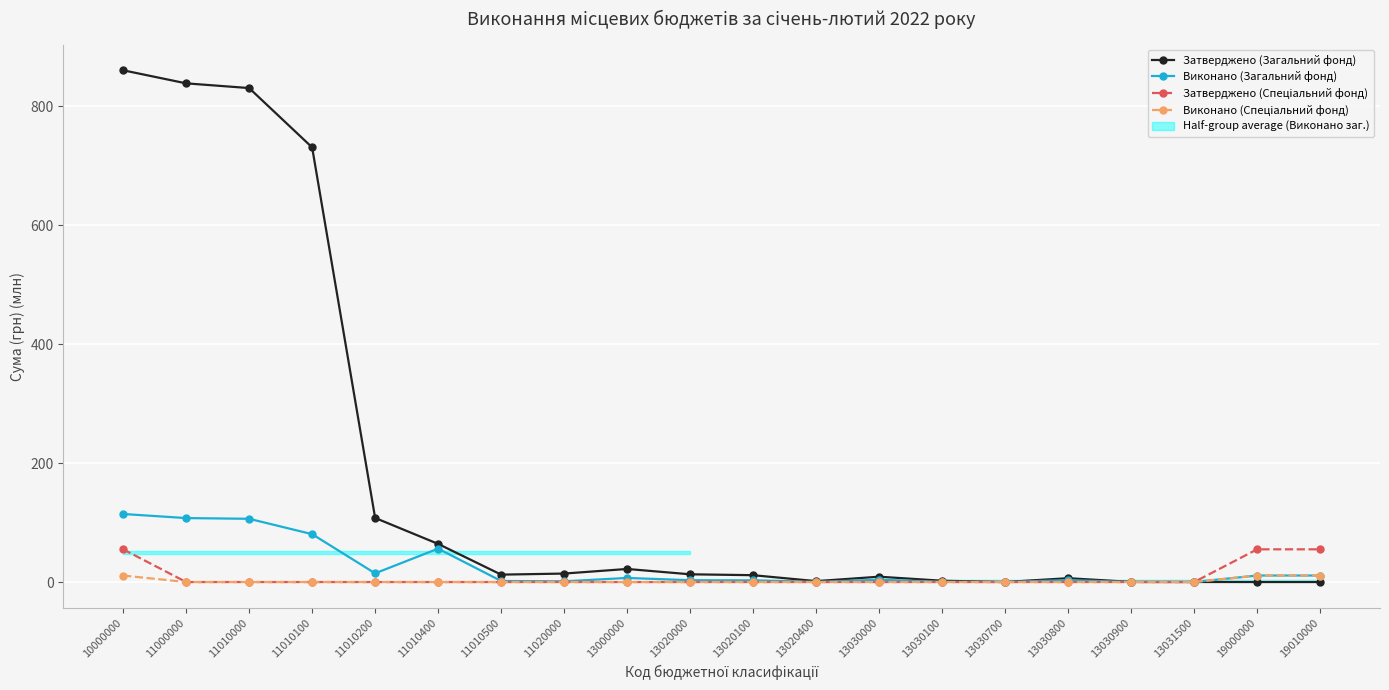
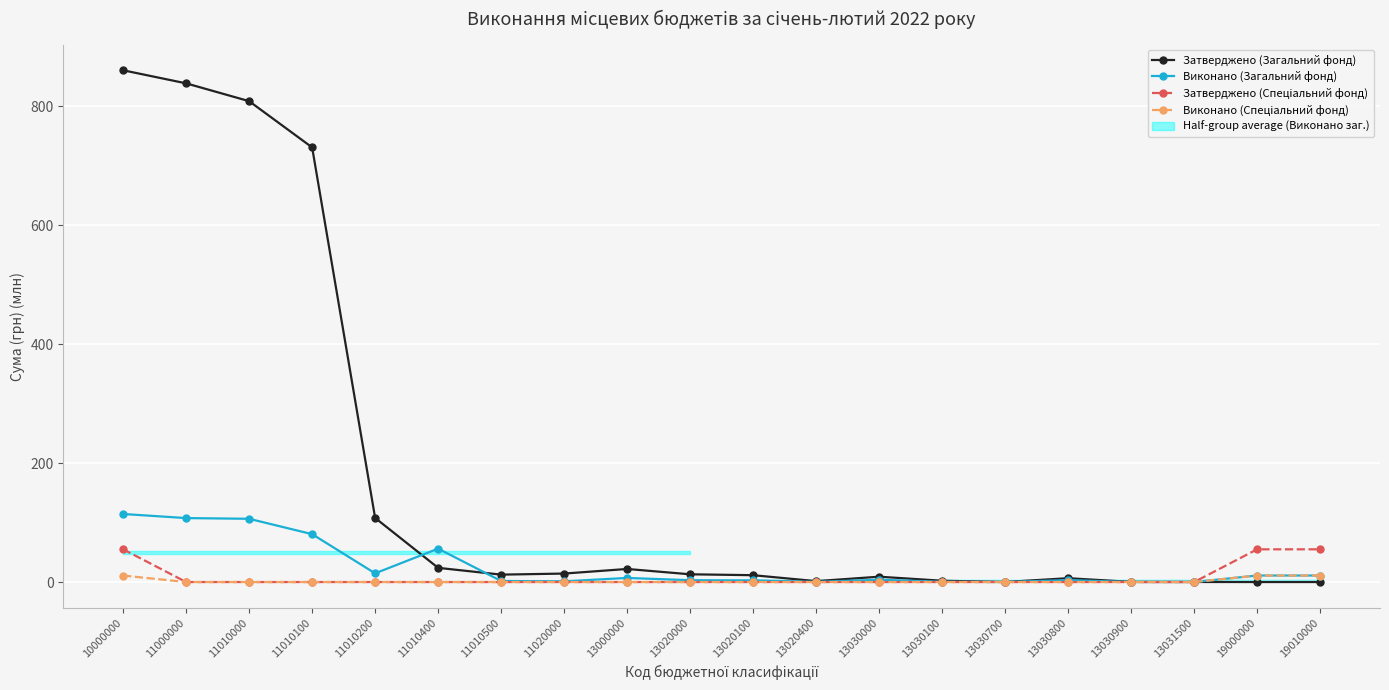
Затверджено (Загальний фонд), 11010000: 830 -> 810
Затверджено (Загальний фонд), 11010400: 60 -> 20
